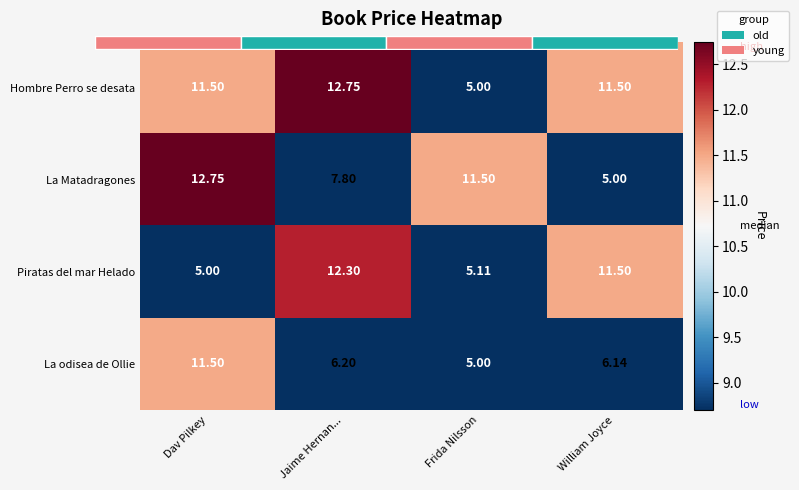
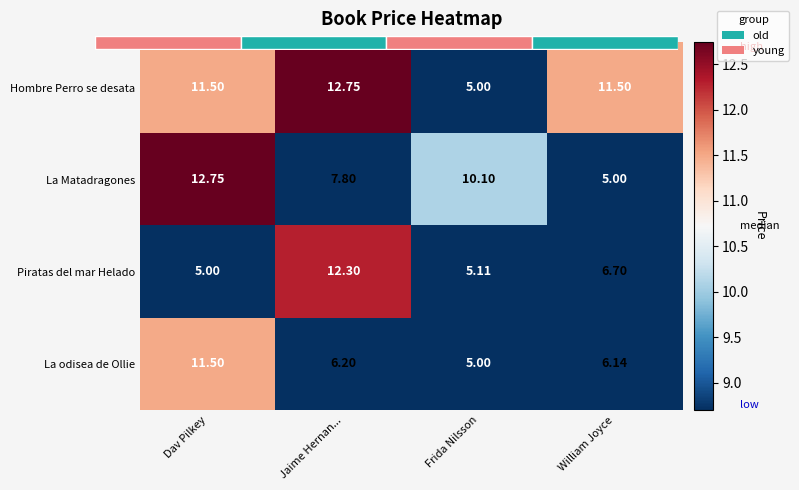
Book Price Heatmap, La Matadragones, Frida Nilsson: 11.50 -> 10.10
Book Price Heatmap, Piratas del mar Helado, William Joyce: 11.50 -> 6.70
